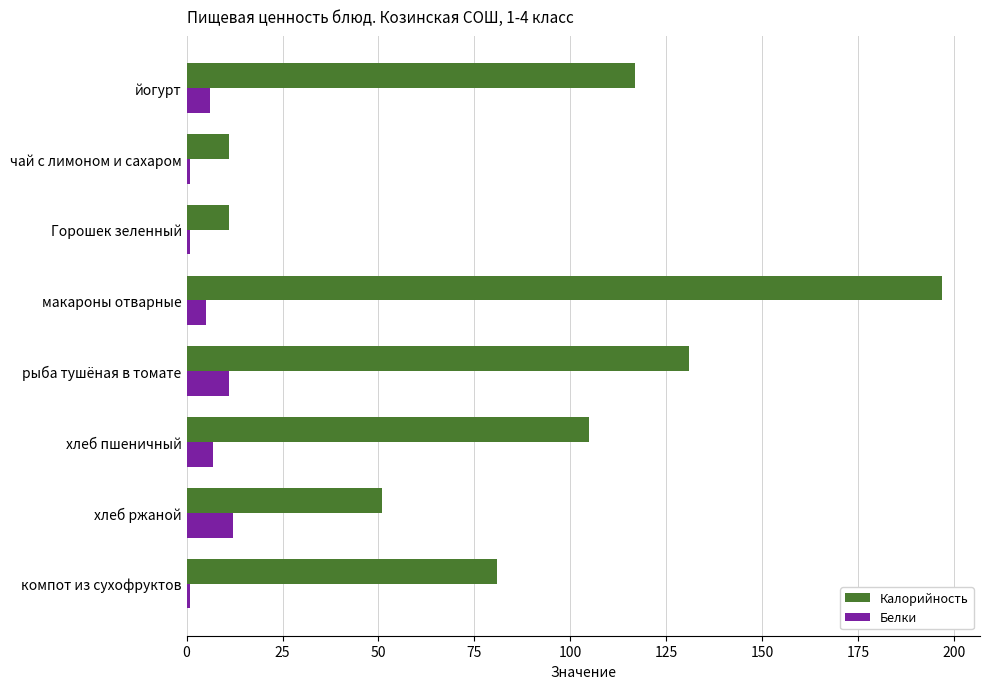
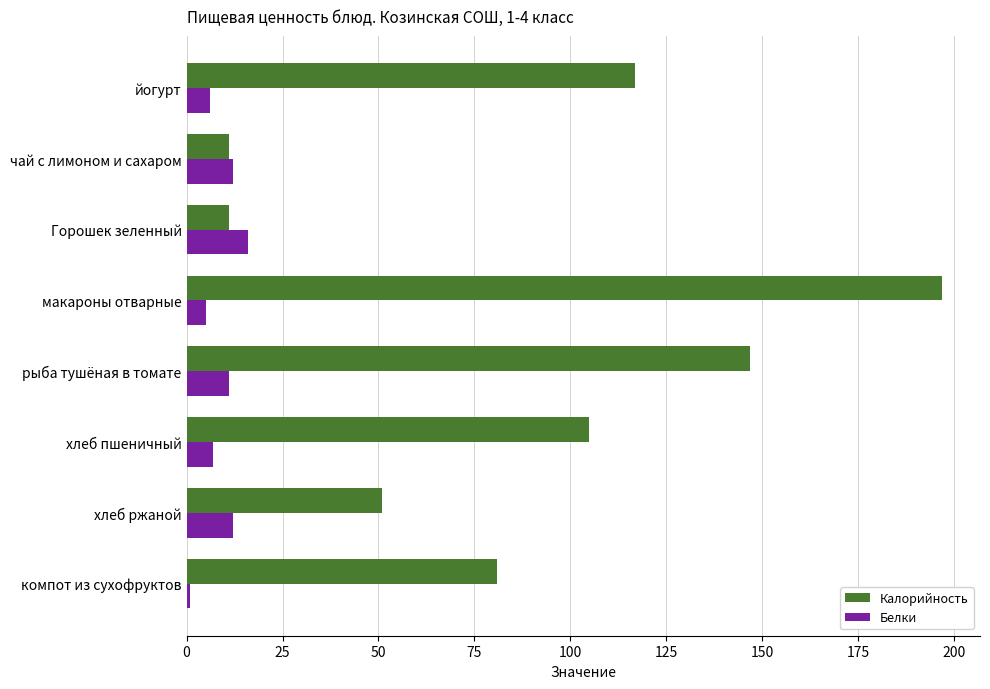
Белки, чай с лимоном и сахаром: 1 -> 12
Белки, Горошек зеленный: 1 -> 16
Калорийность, рыба тушёная в томате: 131 -> 147
